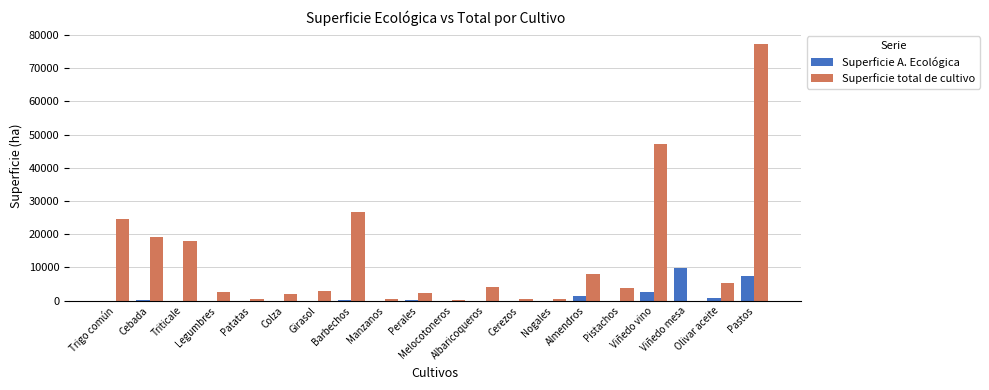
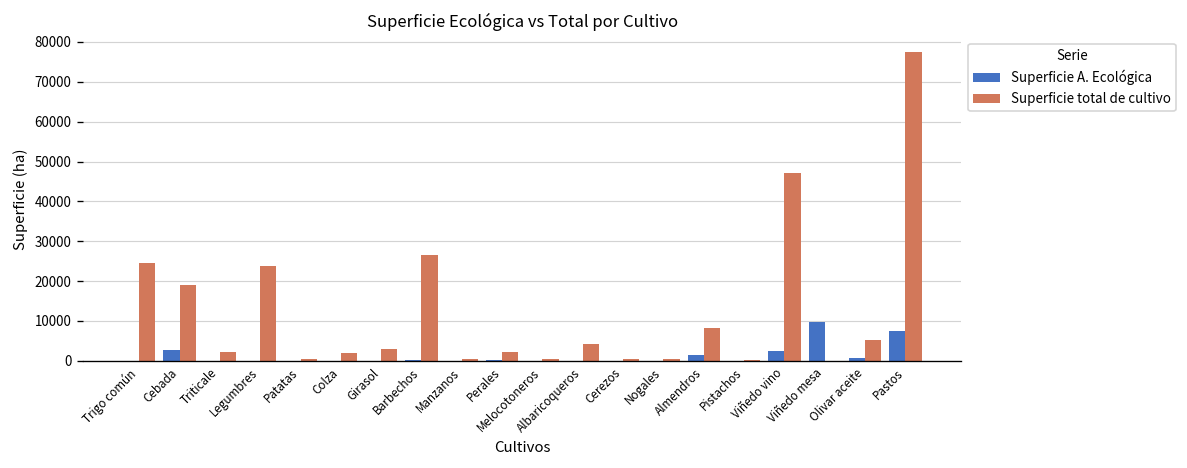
Superficie A. Ecológica, Cebada: 0 -> 3000
Superficie total de cultivo, Triticale: 18000 -> 2000
Superficie total de cultivo, Legumbres: 3000 -> 24000
Superficie total de cultivo, Pistachos: 4000 -> 0
